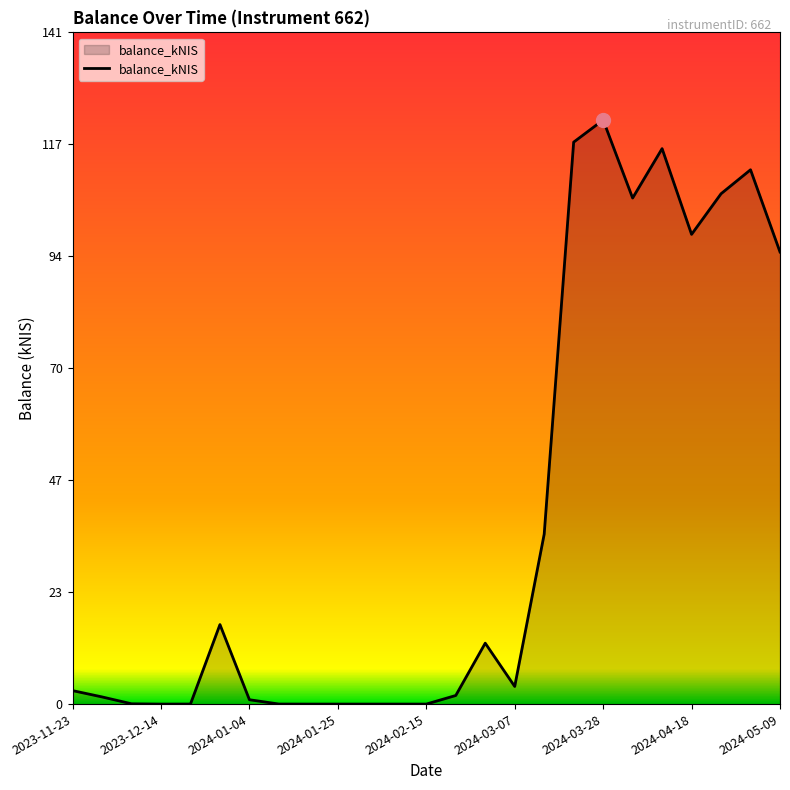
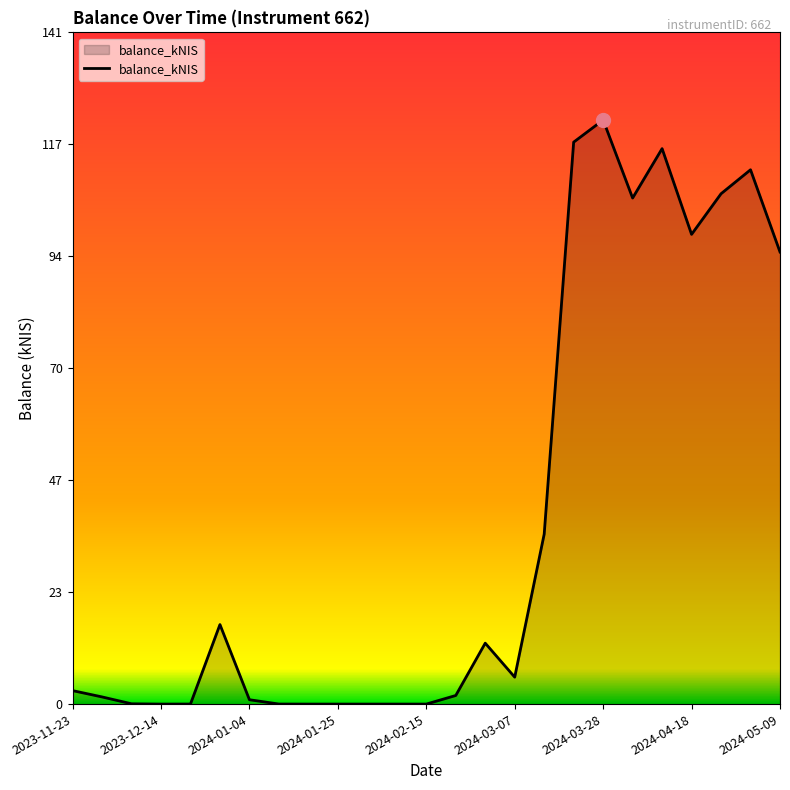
balance_kNIS, 2024-03-07: 4 -> 6
